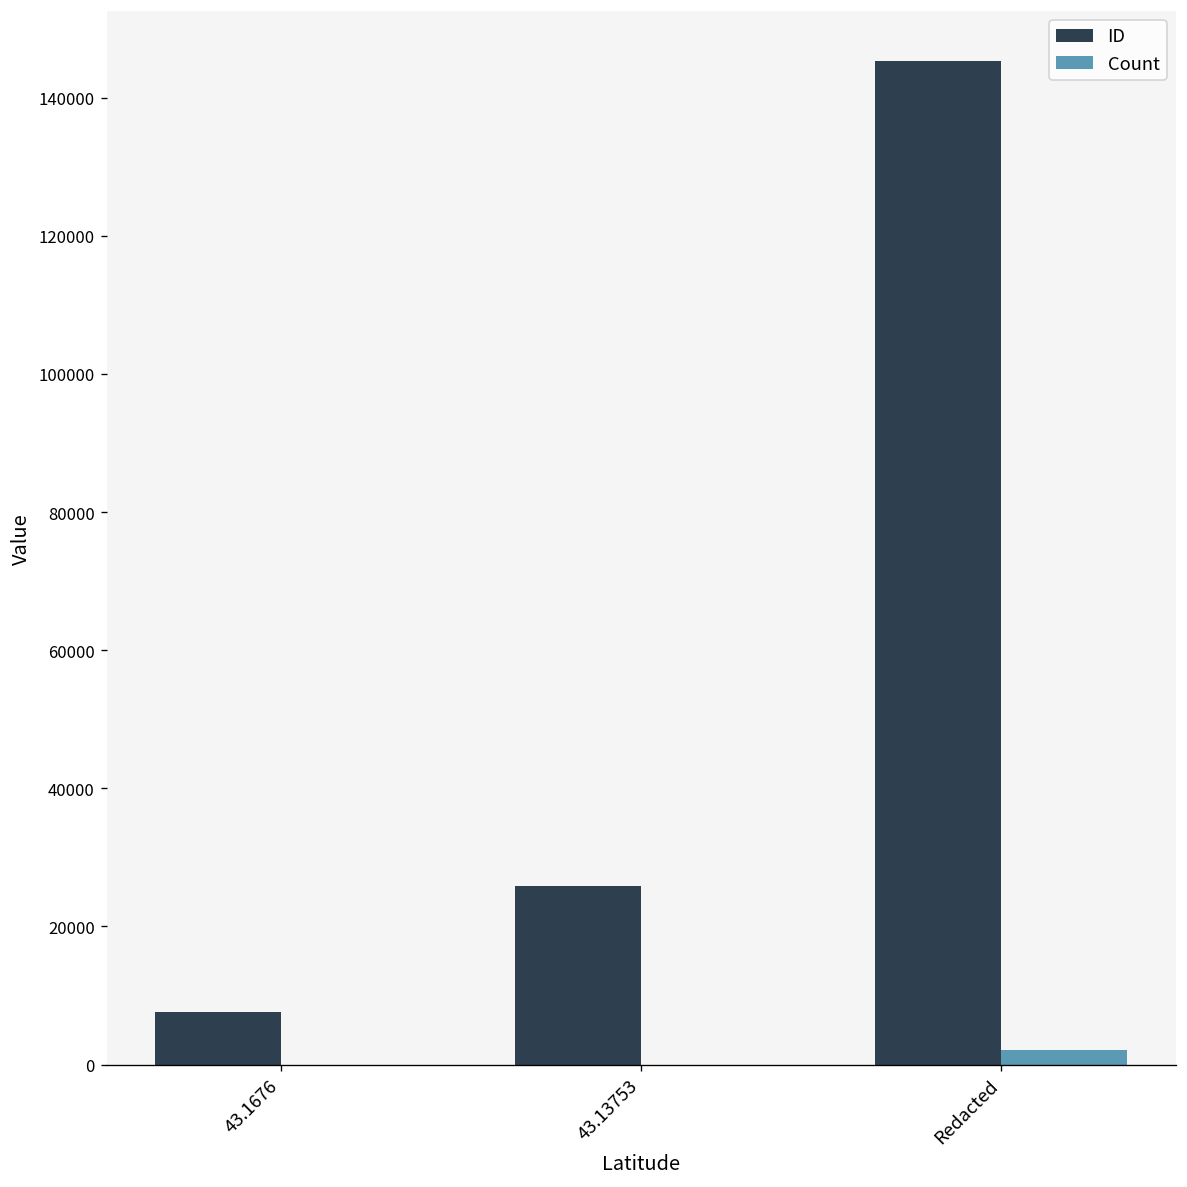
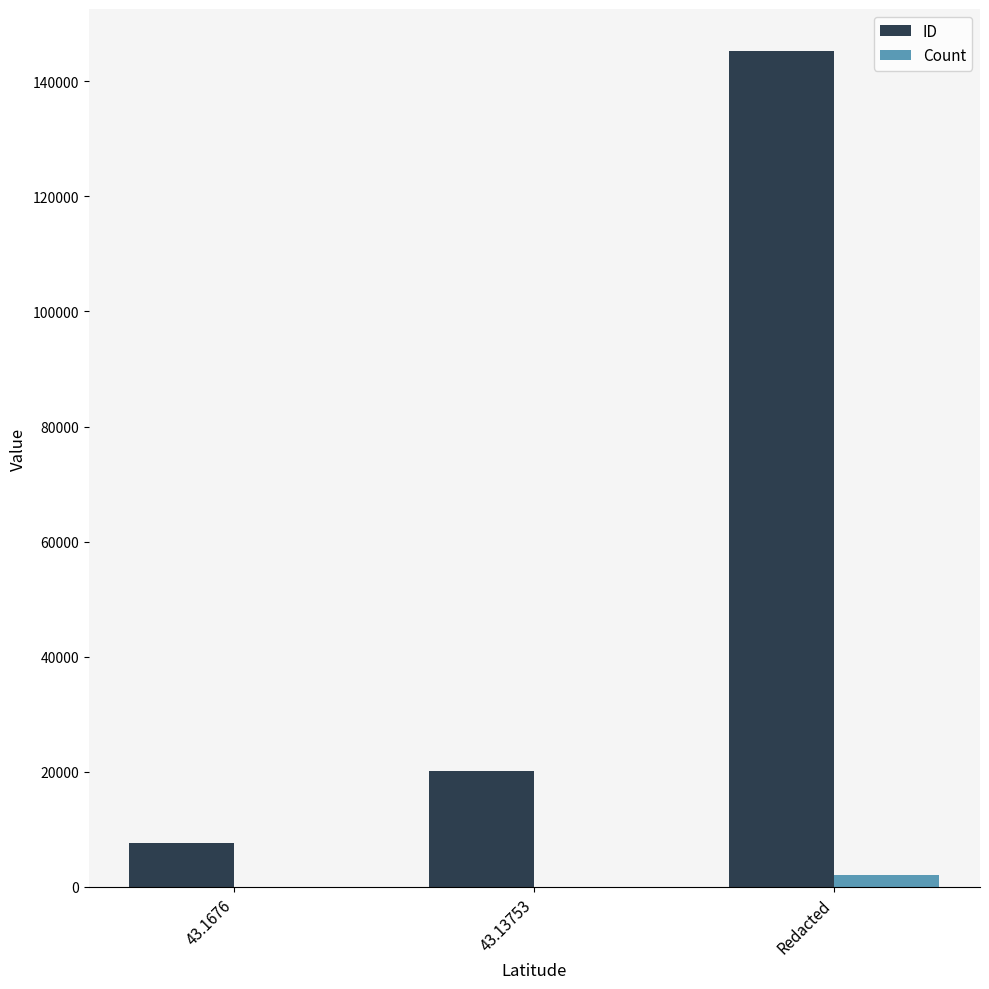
ID, 43.13753: 26000 -> 20000
